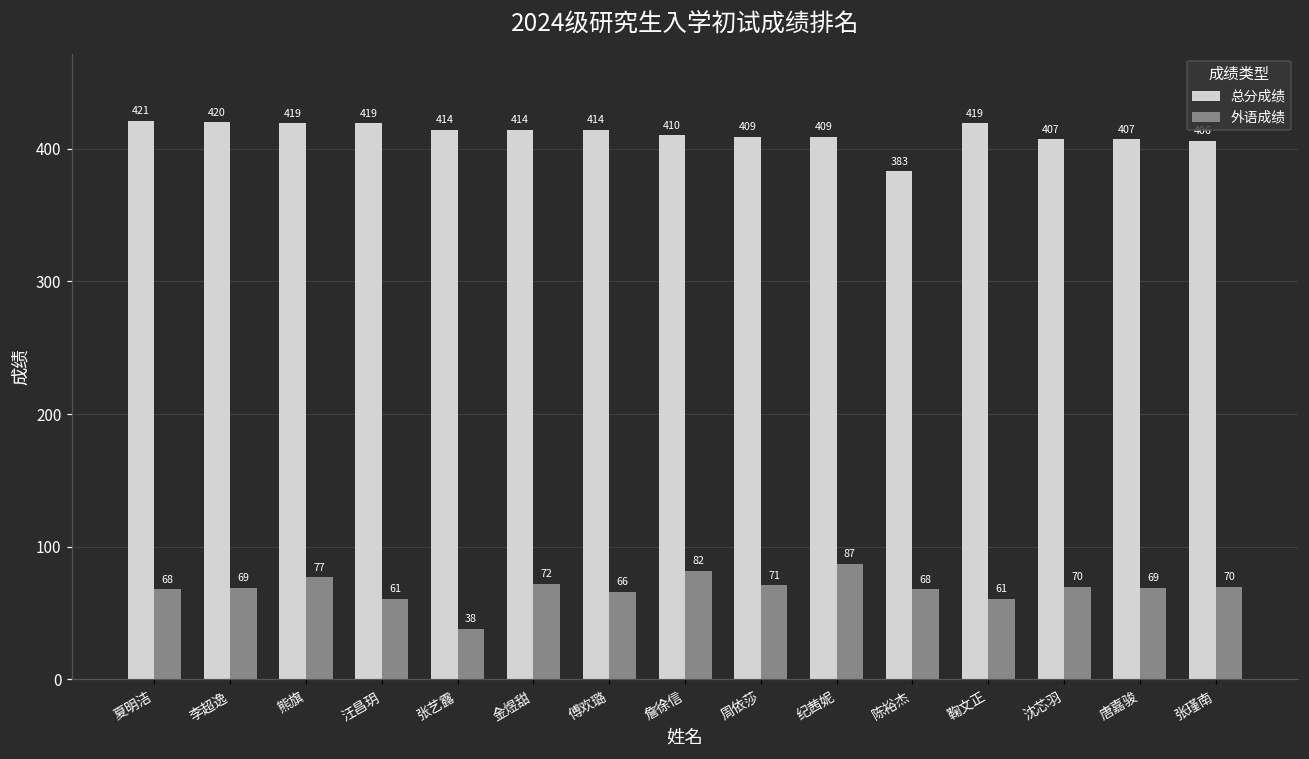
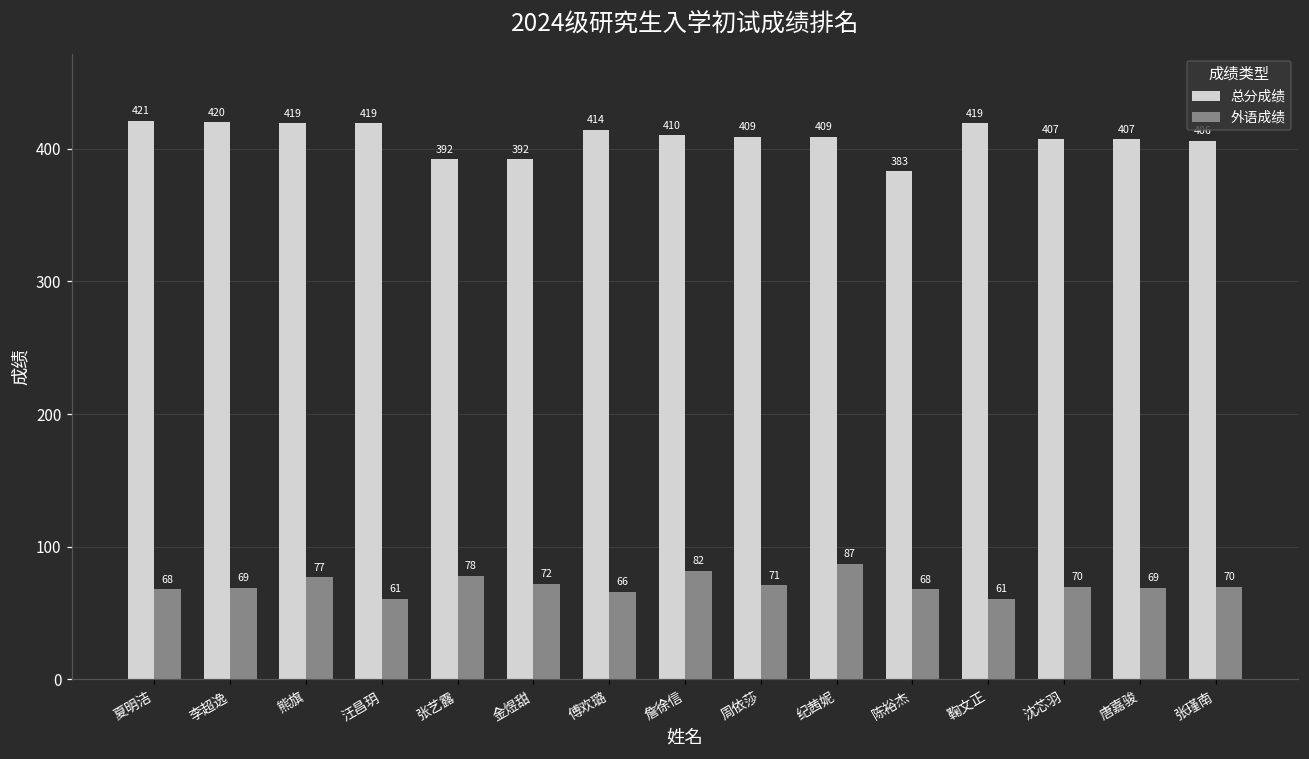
总分成绩, 张艺露: 414 -> 392
外语成绩, 张艺露: 38 -> 78
总分成绩, 金煜甜: 414 -> 392
